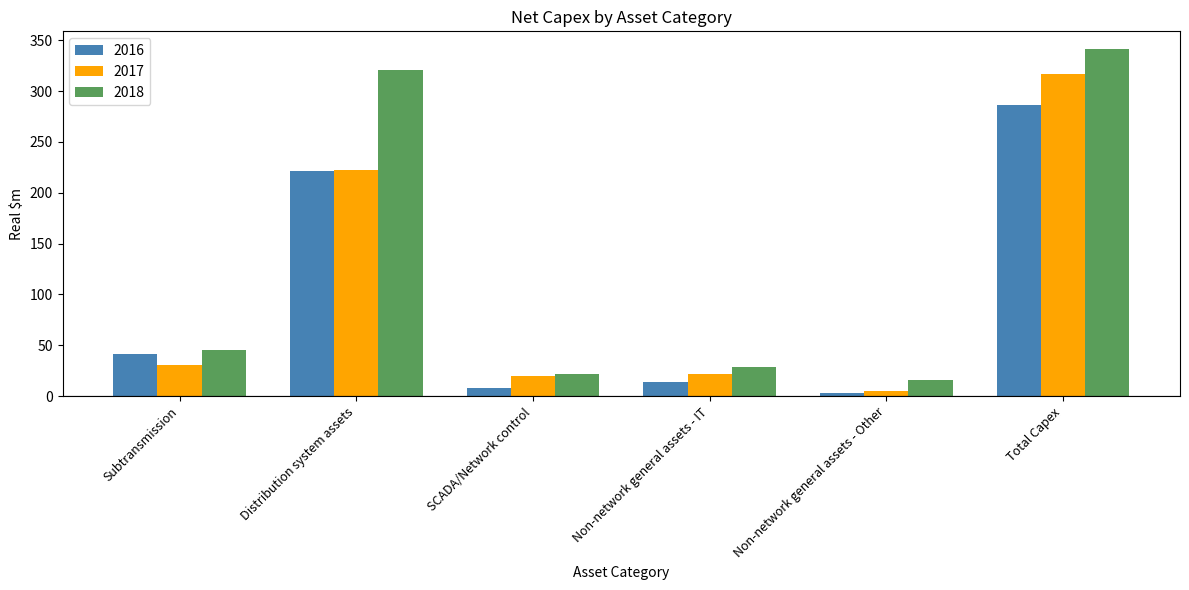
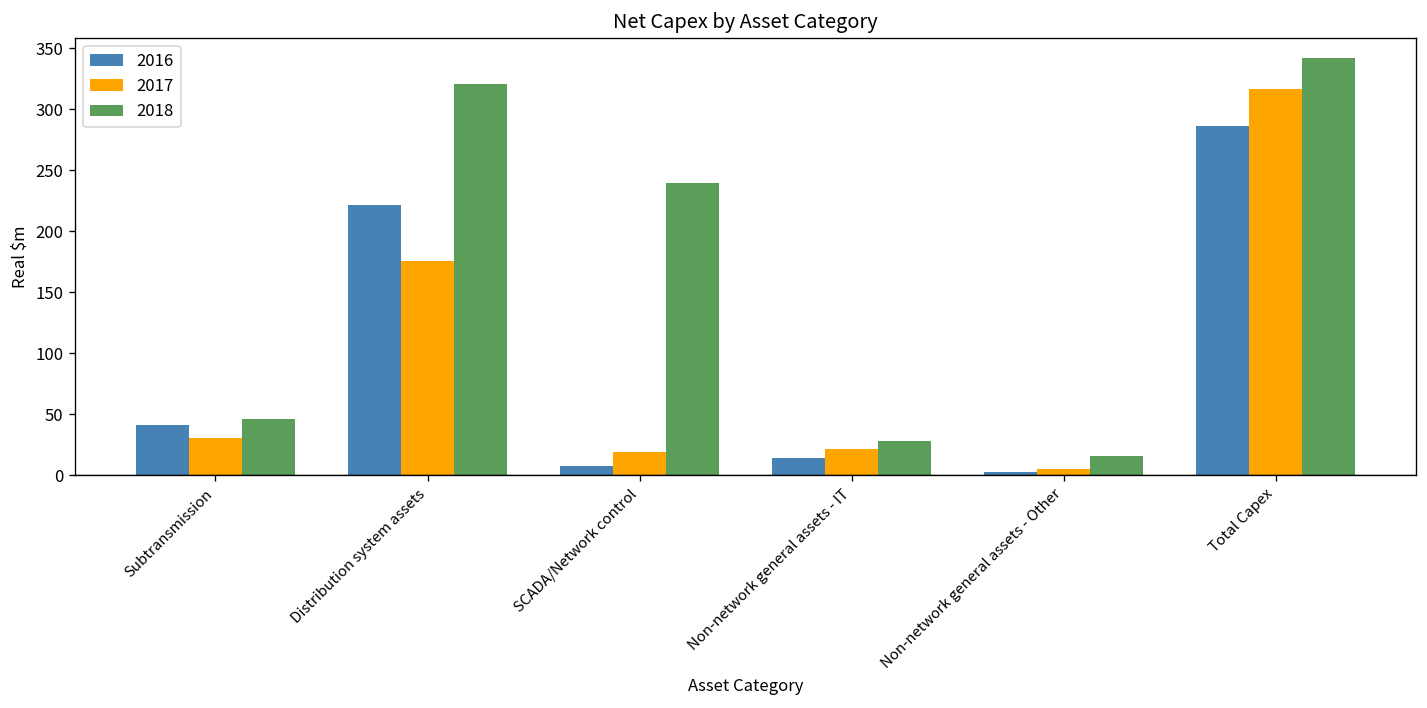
2017, Distribution system assets: 223 -> 176
2018, SCADA/Network control: 22 -> 239
